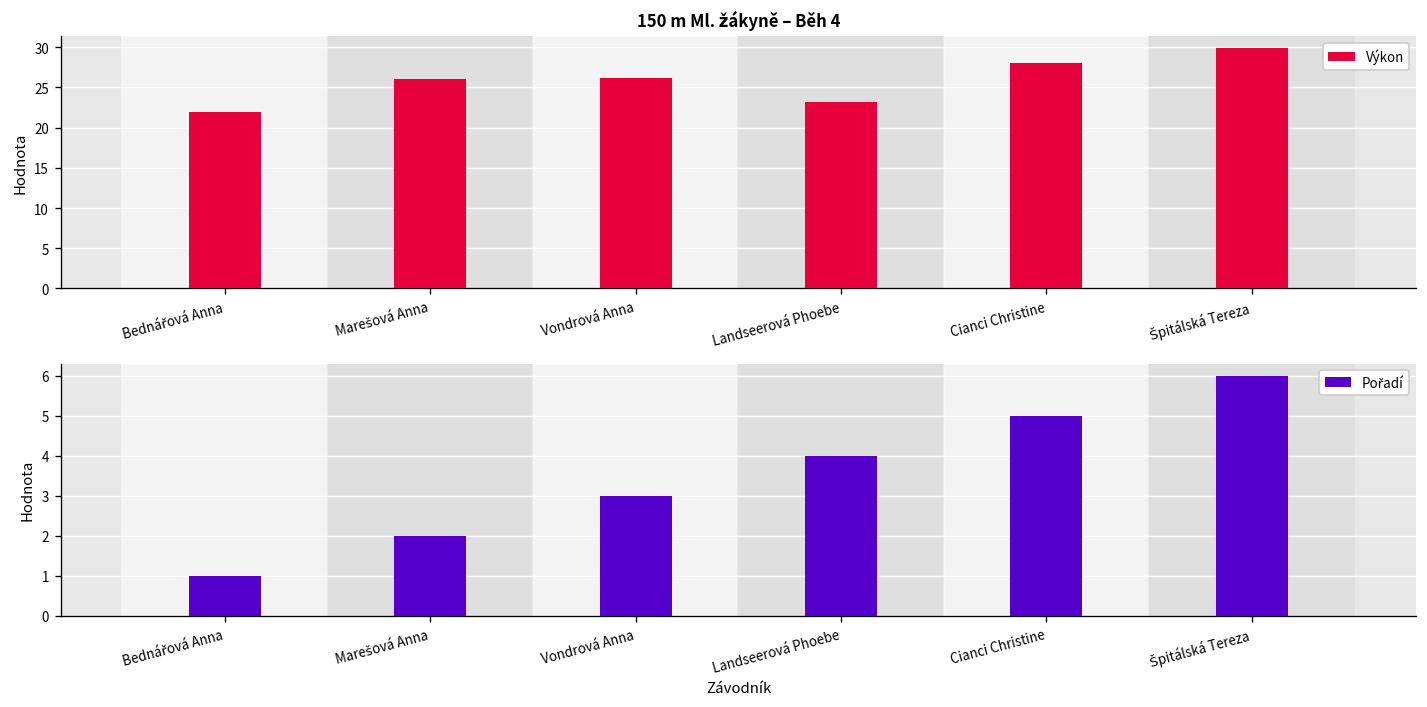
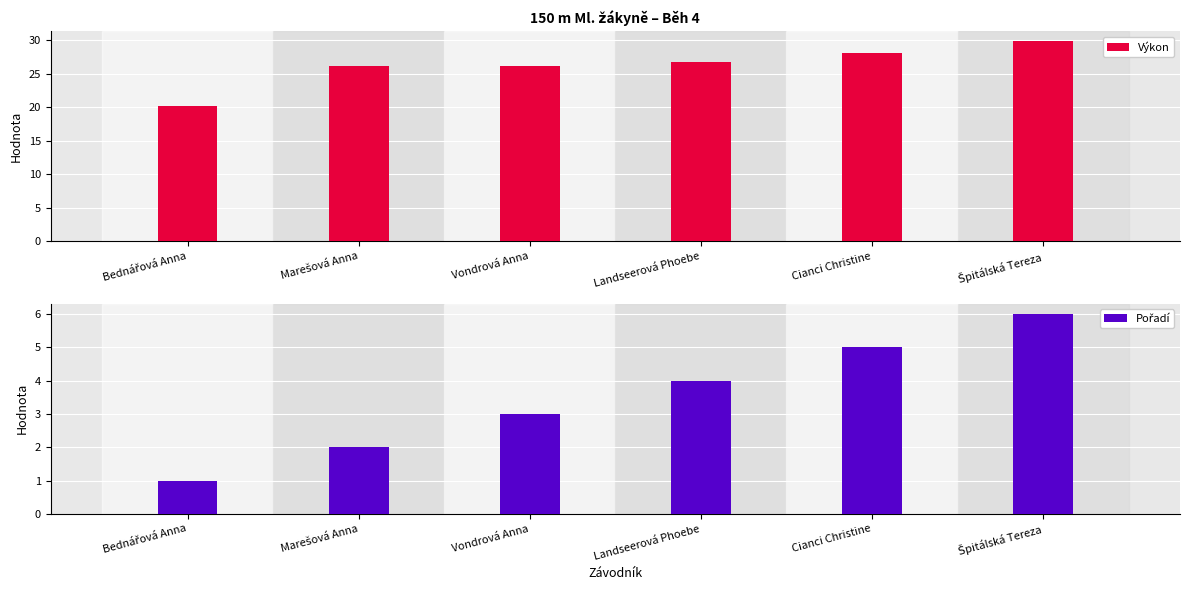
150 m Ml. žákyně – Běh 4, Bednářová Anna: 22 -> 20
150 m Ml. žákyně – Běh 4, Landseerová Phoebe: 23 -> 27
